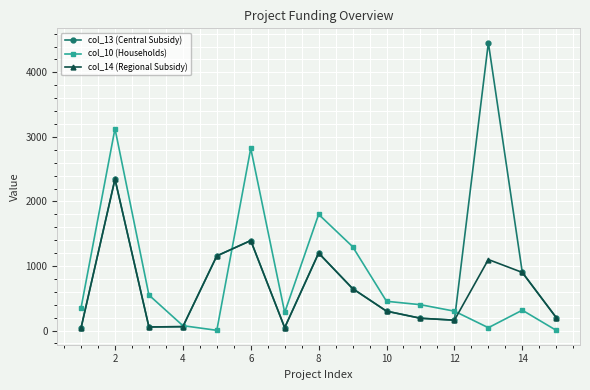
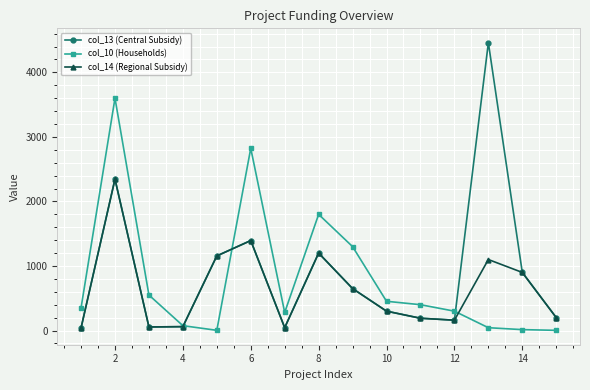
col_10 (Households), 2: 3100 -> 3600
col_10 (Households), 14: 300 -> 0
